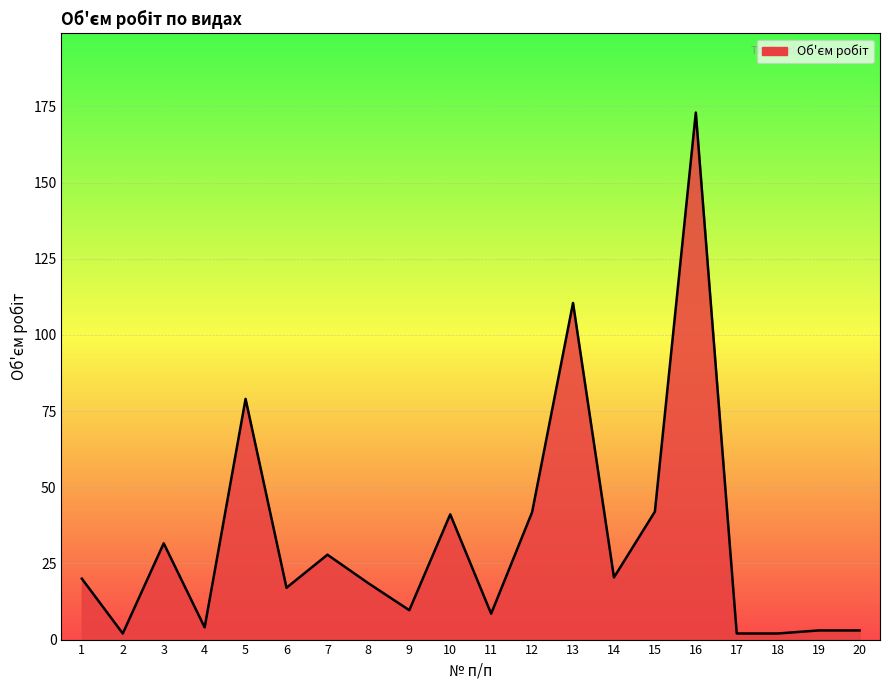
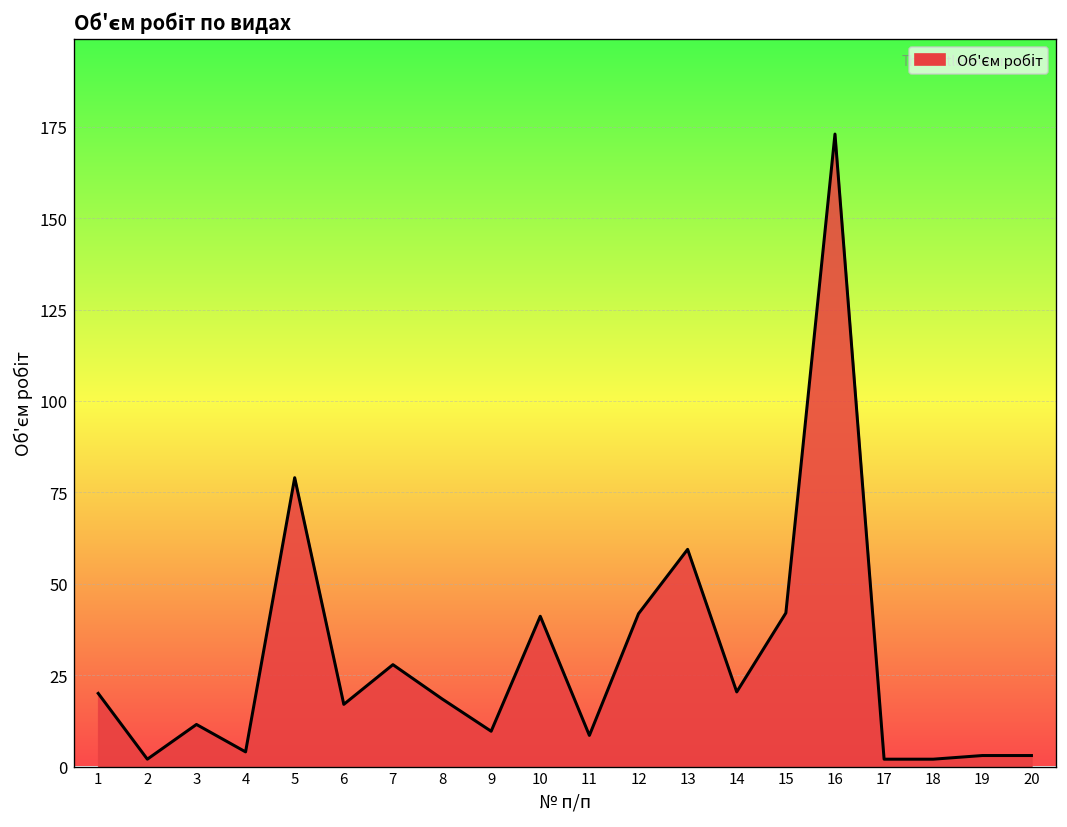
3: 32 -> 12
13: 111 -> 59
